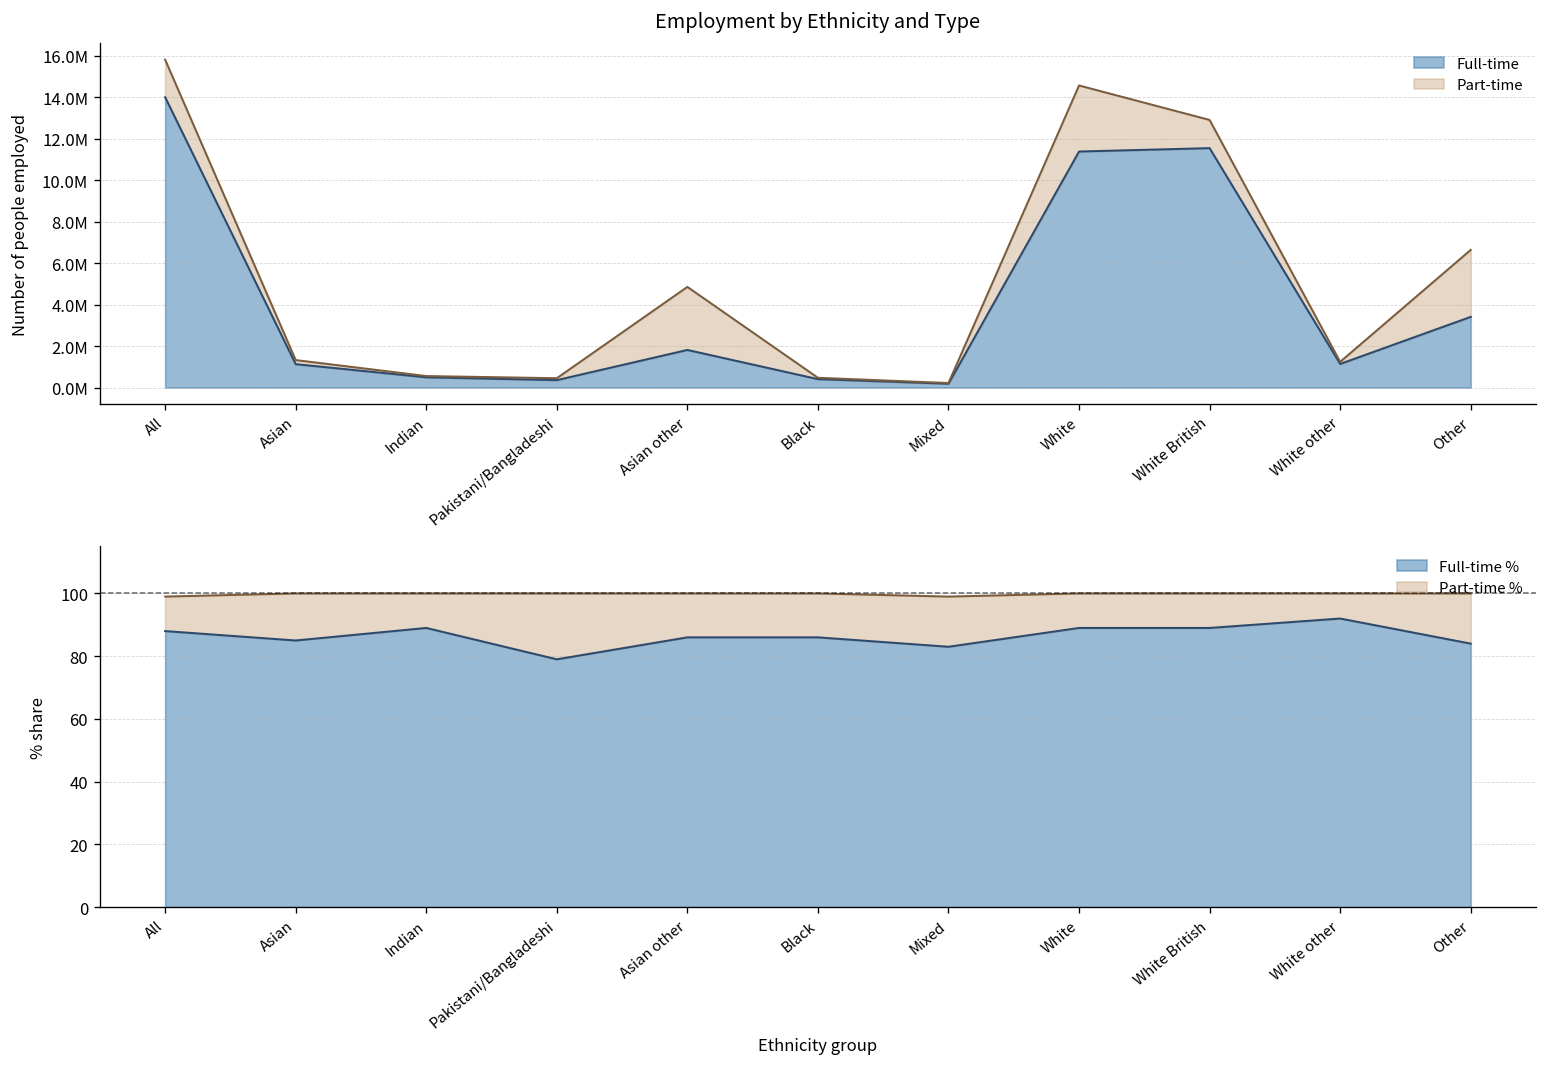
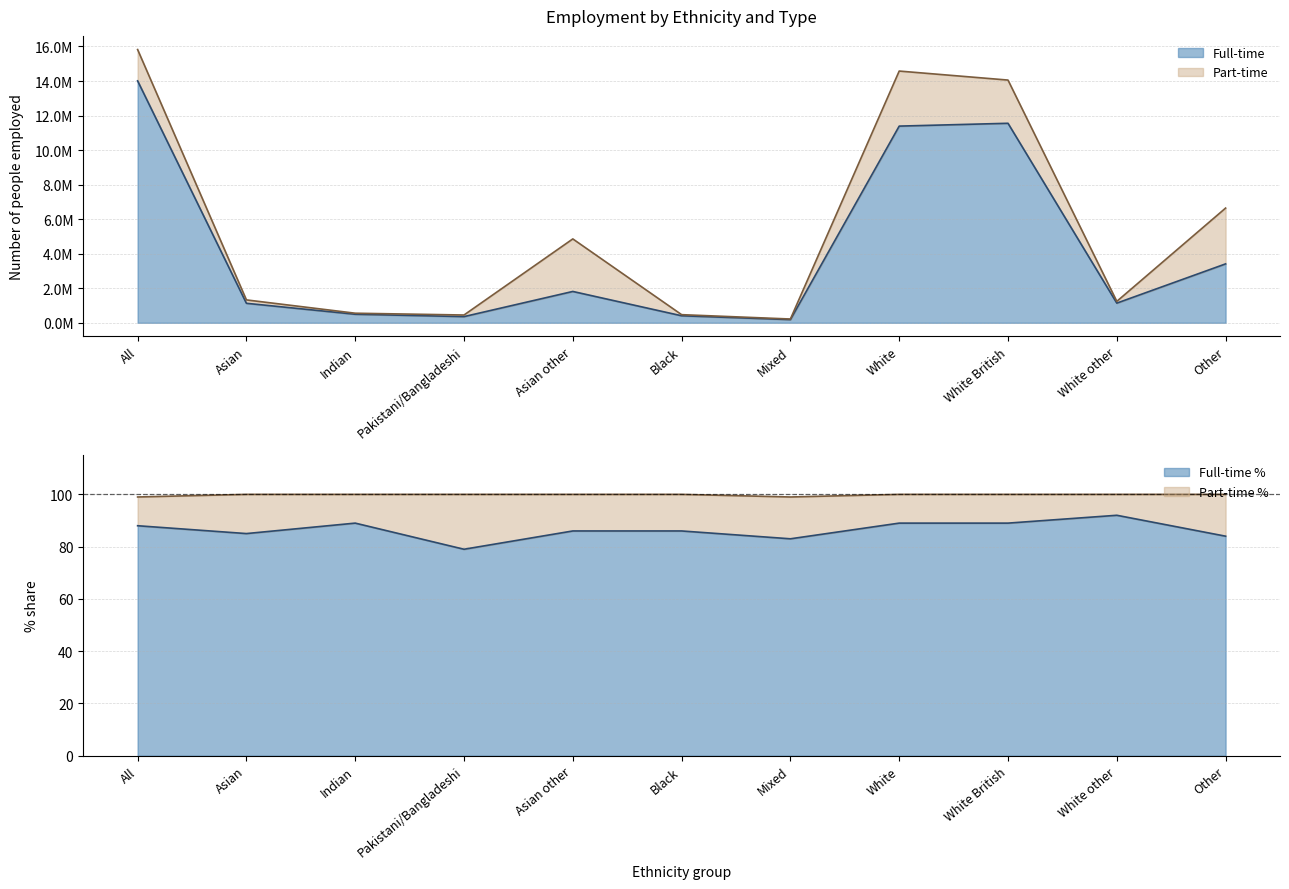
Employment by Ethnicity and Type, Part-time, White British: 1400000 -> 2500000
